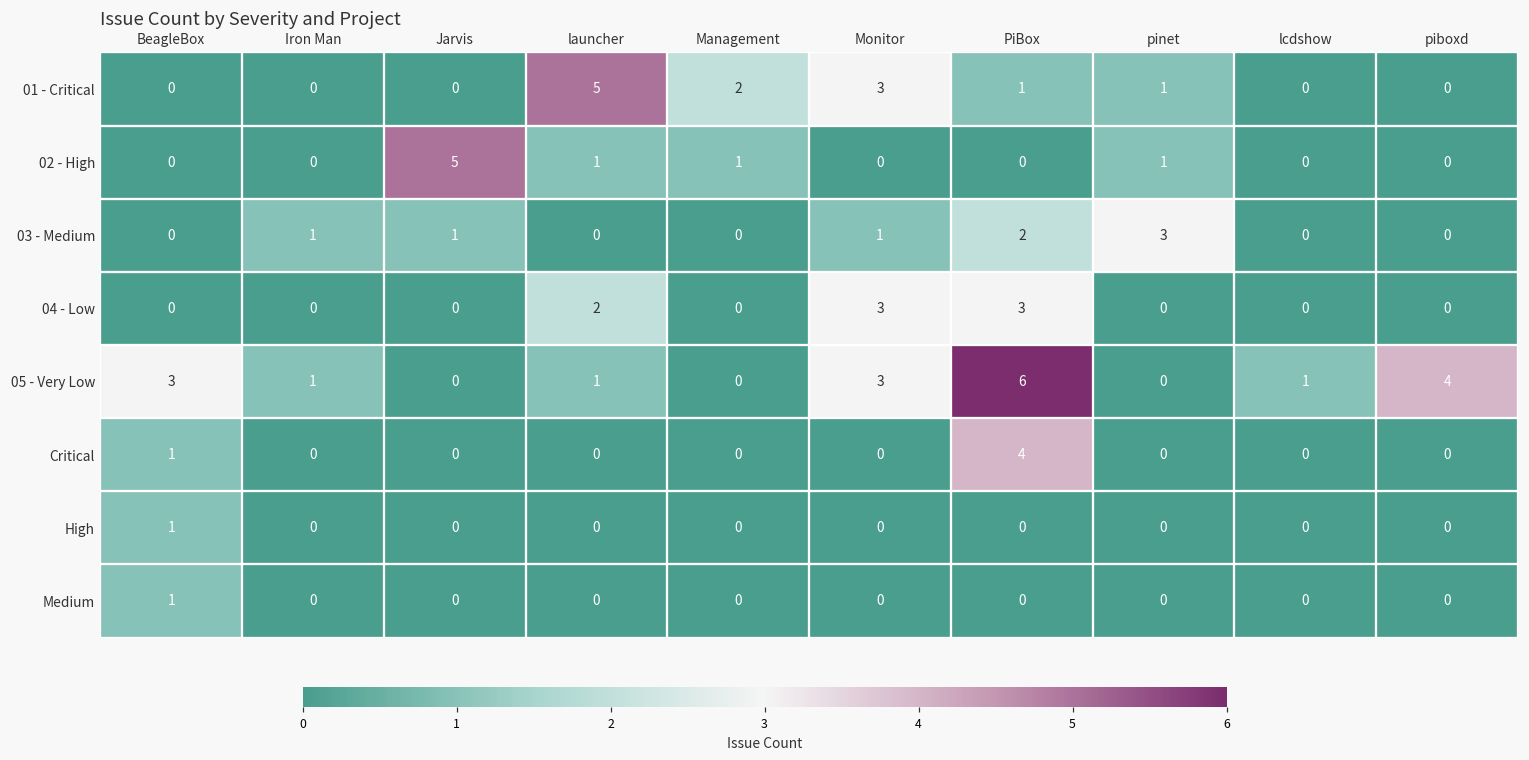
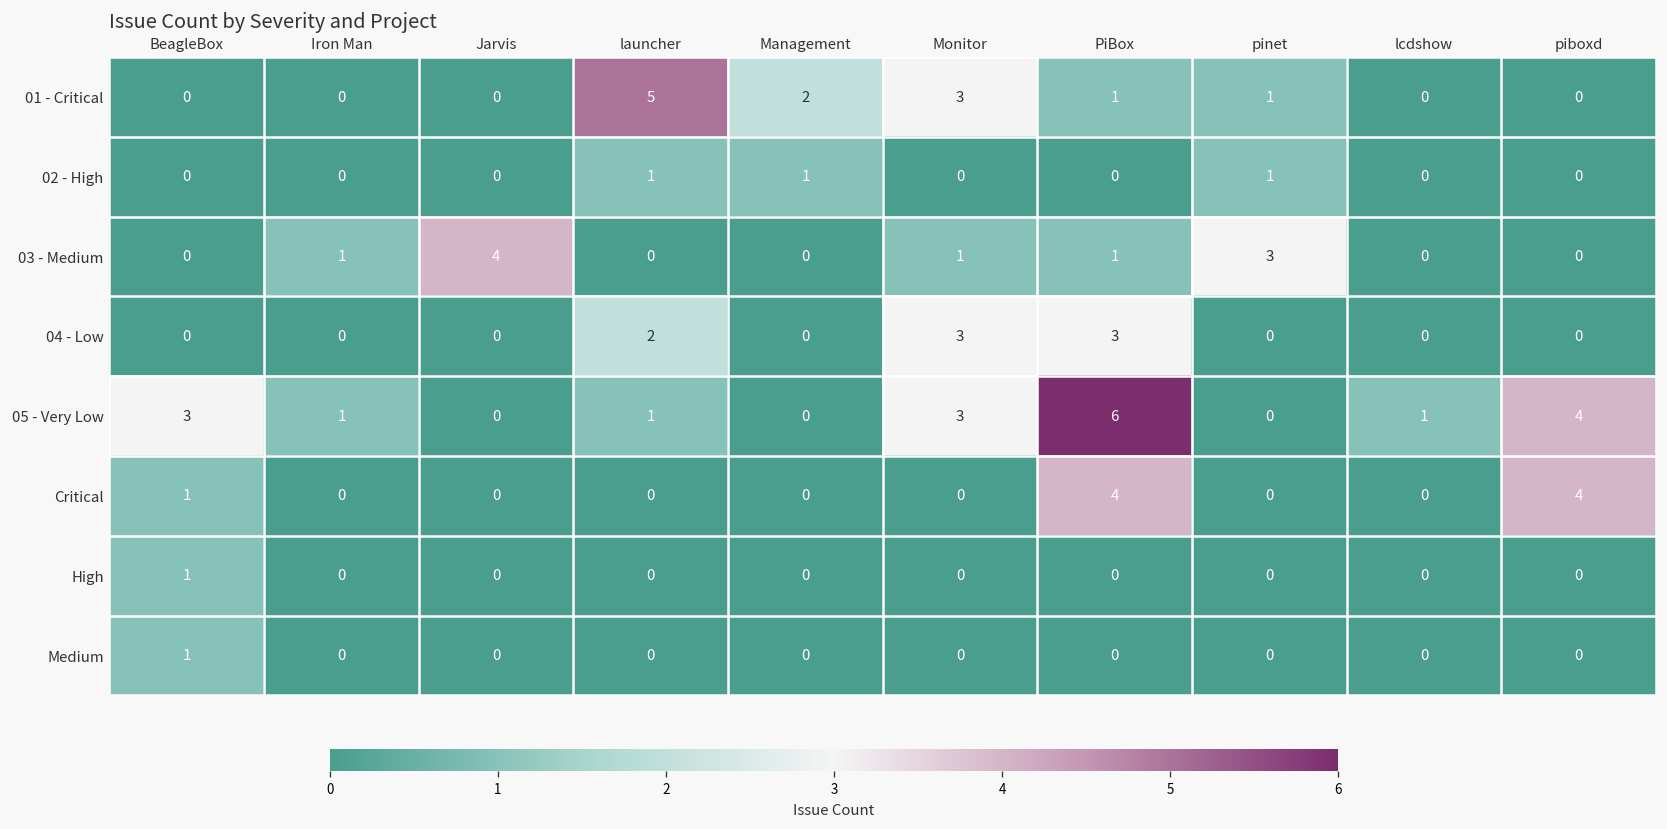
02 - High, Jarvis: 5 -> 0
03 - Medium, Jarvis: 1 -> 4
03 - Medium, PiBox: 2 -> 1
Critical, piboxd: 0 -> 4
